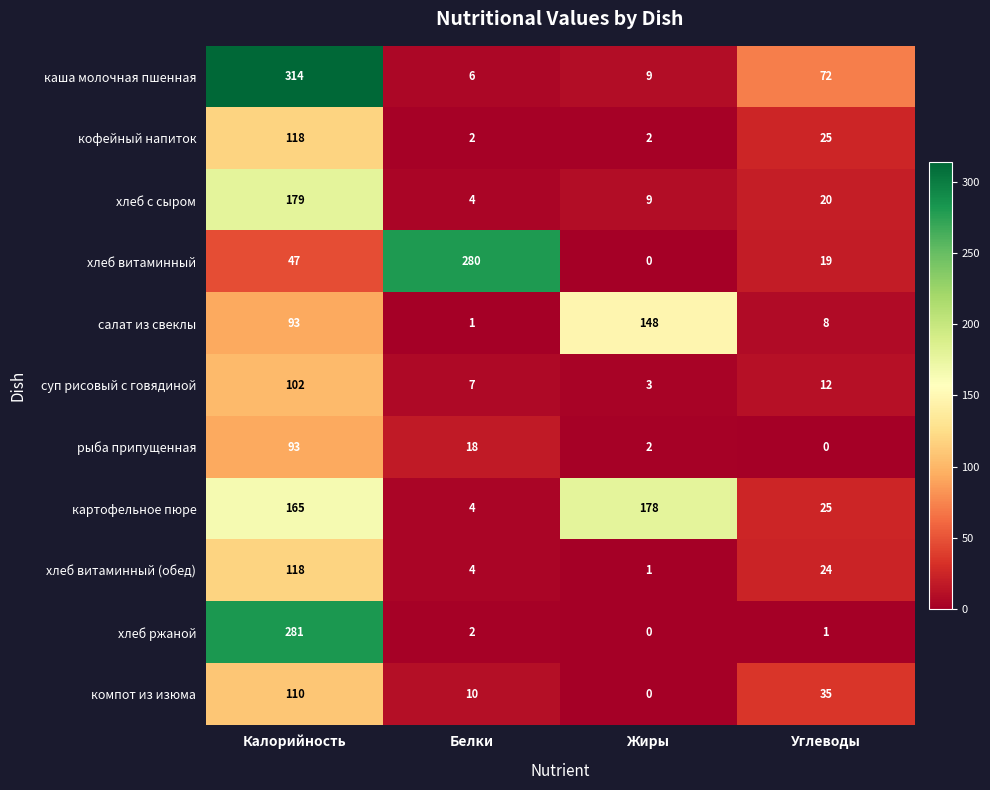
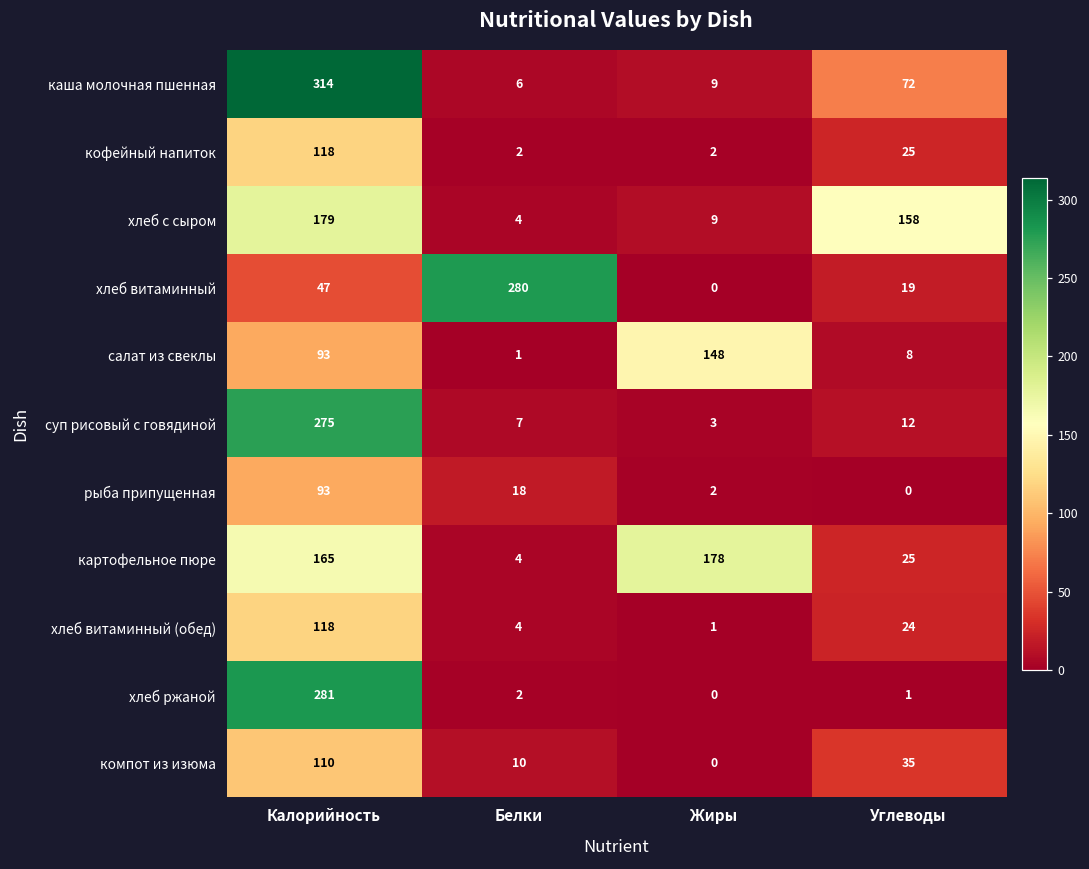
хлеб с сыром, Углеводы: 20 -> 158
суп рисовый с говядиной, Калорийность: 102 -> 275
